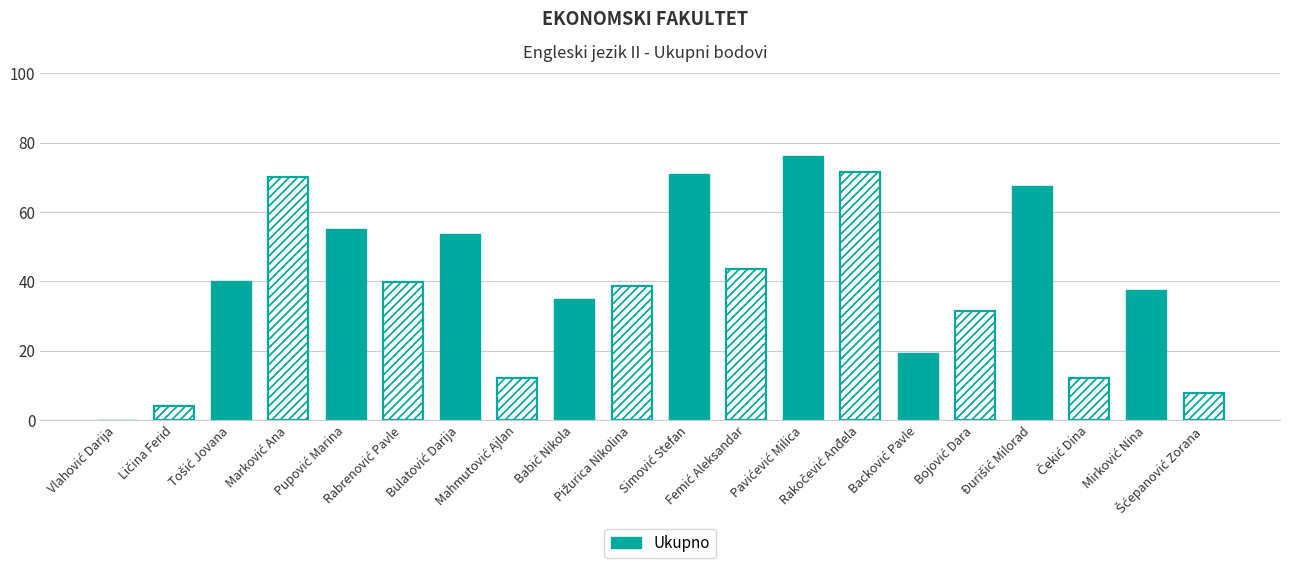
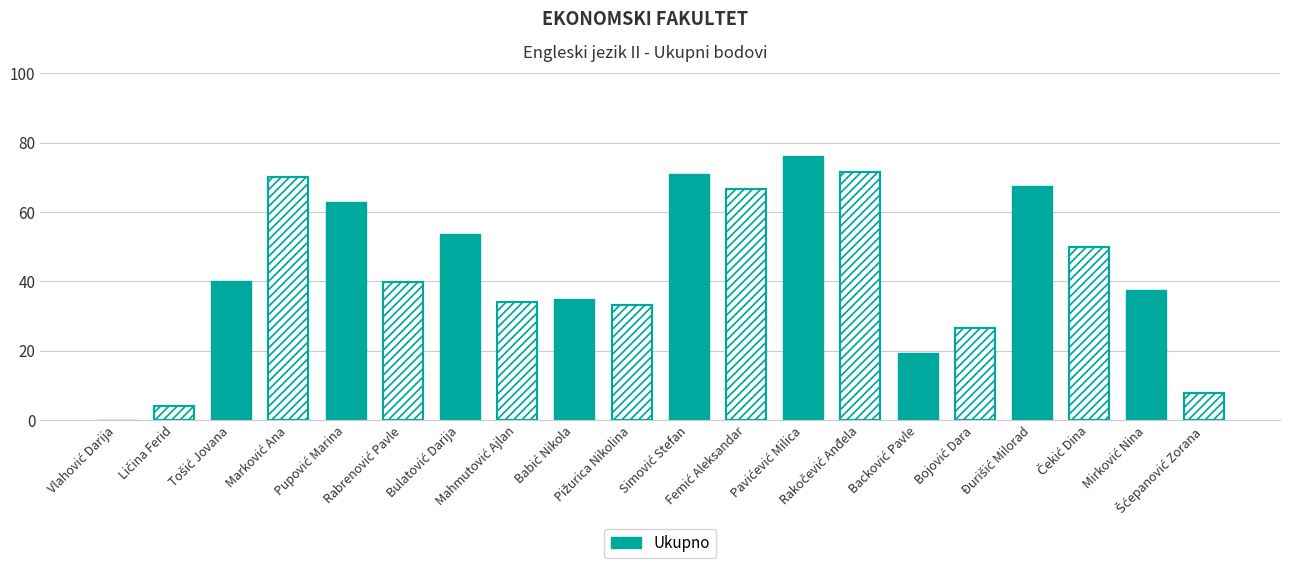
Pupović Marina: 55 -> 63
Mahmutović Ajlan: 12 -> 34
Pižurica Nikolina: 39 -> 33
Femić Aleksandar: 44 -> 67
Bojović Dara: 32 -> 27
Čekić Dina: 12 -> 50
